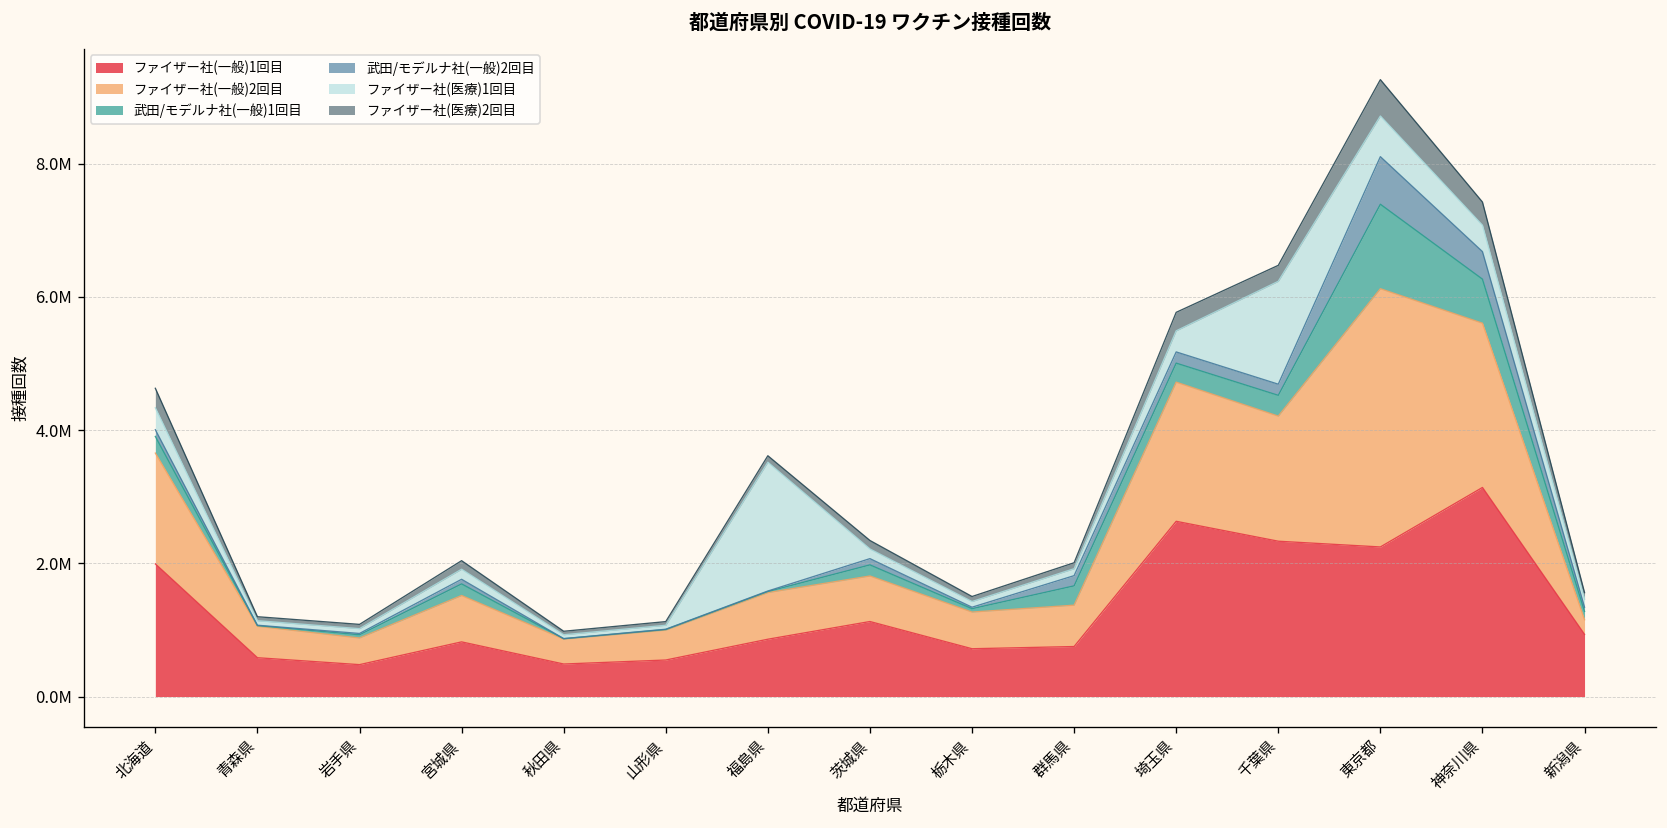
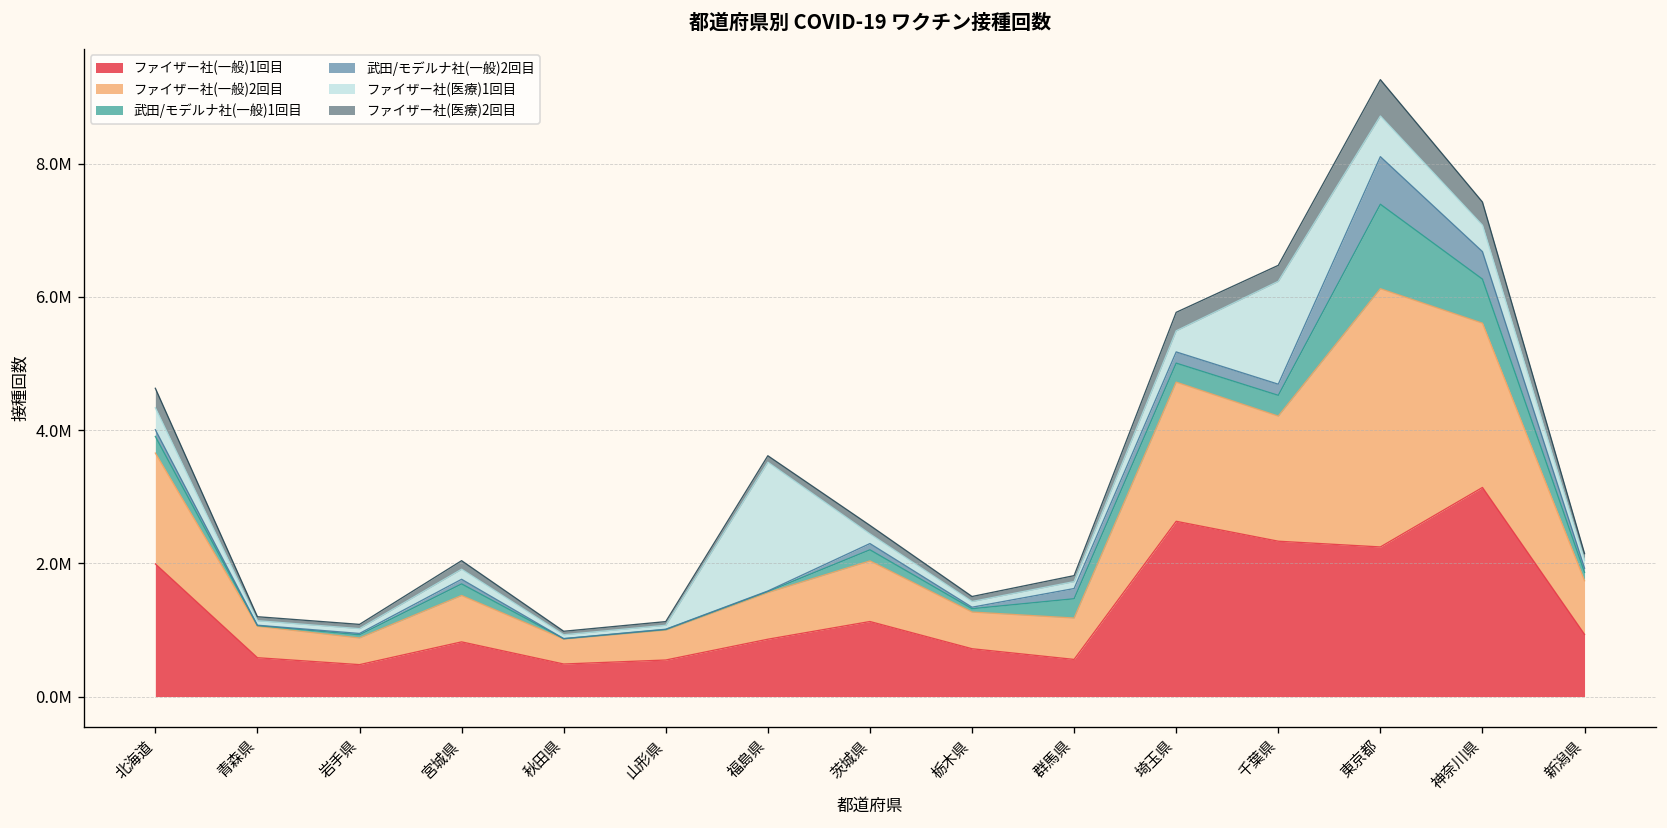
ファイザー社(一般)2回目, 茨城県: 700000 -> 900000
ファイザー社(一般)1回目, 群馬県: 800000 -> 600000
ファイザー社(一般)2回目, 新潟県: 200000 -> 800000
